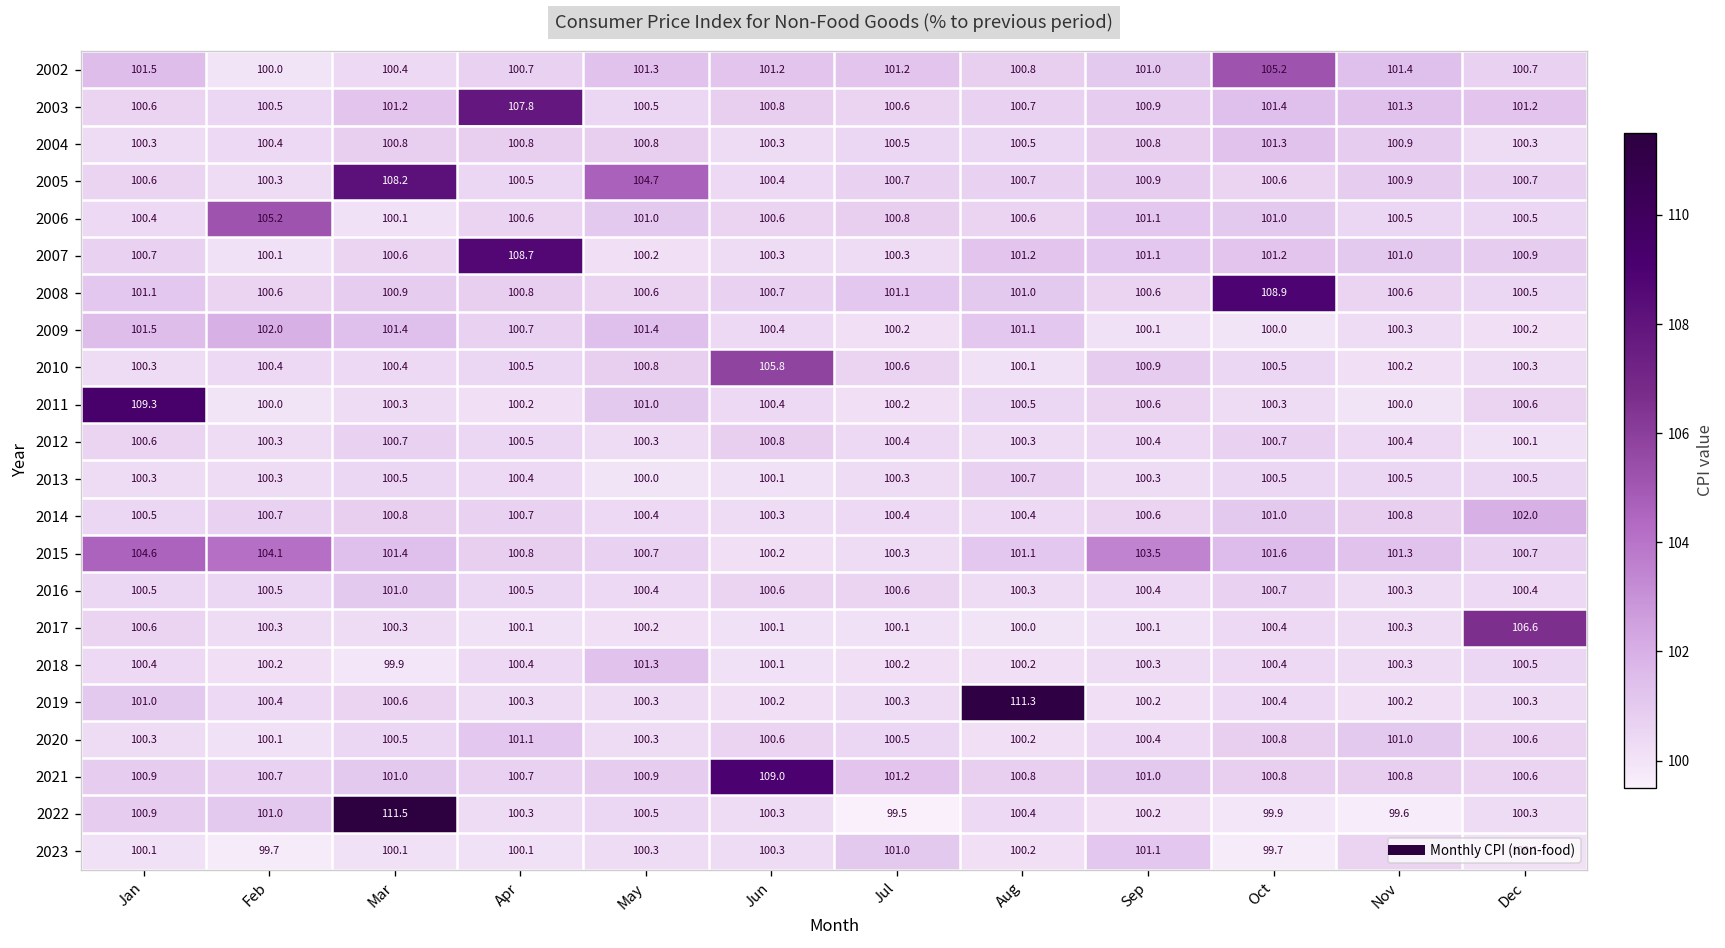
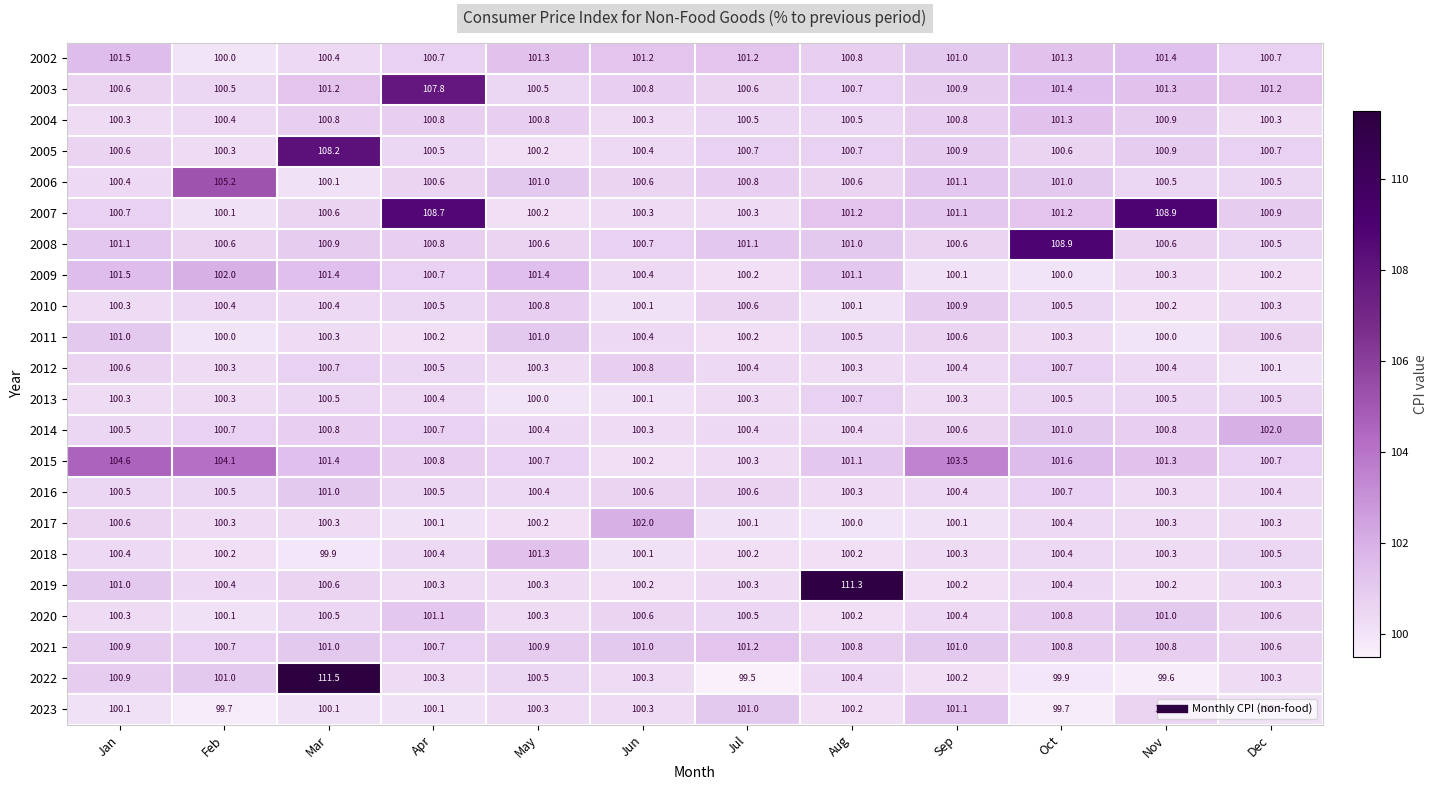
2002, Oct: 105.2 -> 101.3
2005, May: 104.7 -> 100.2
2007, Nov: 101.0 -> 108.9
2010, Jun: 105.8 -> 100.1
2011, Jan: 109.3 -> 101.0
2017, Jun: 100.1 -> 102.0
2017, Dec: 106.6 -> 100.3
2021, Jun: 109.0 -> 101.0
